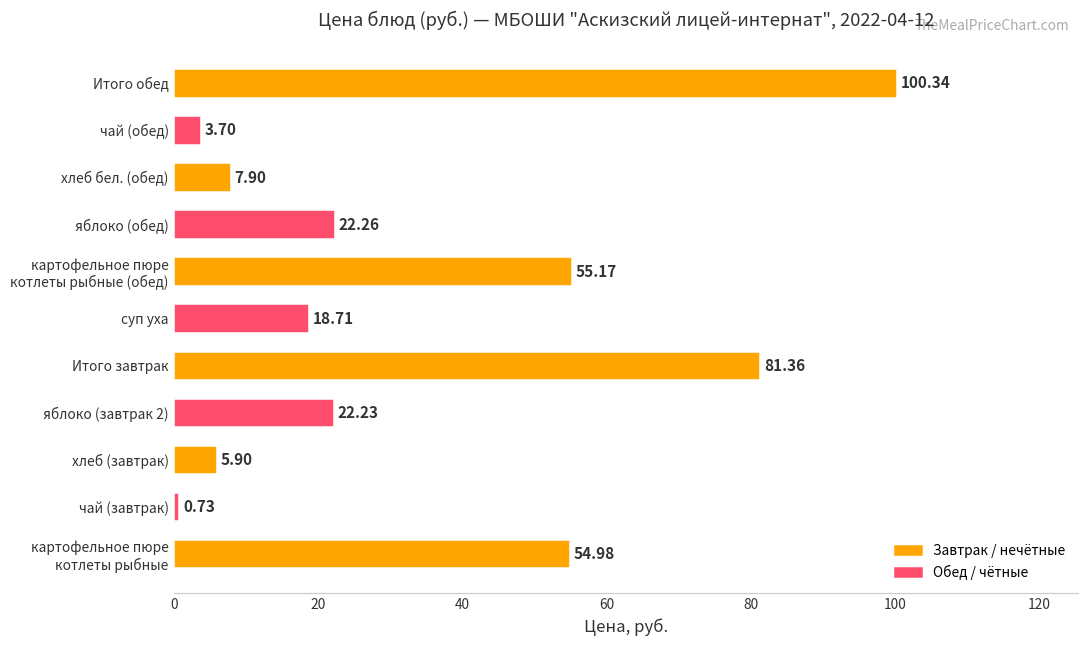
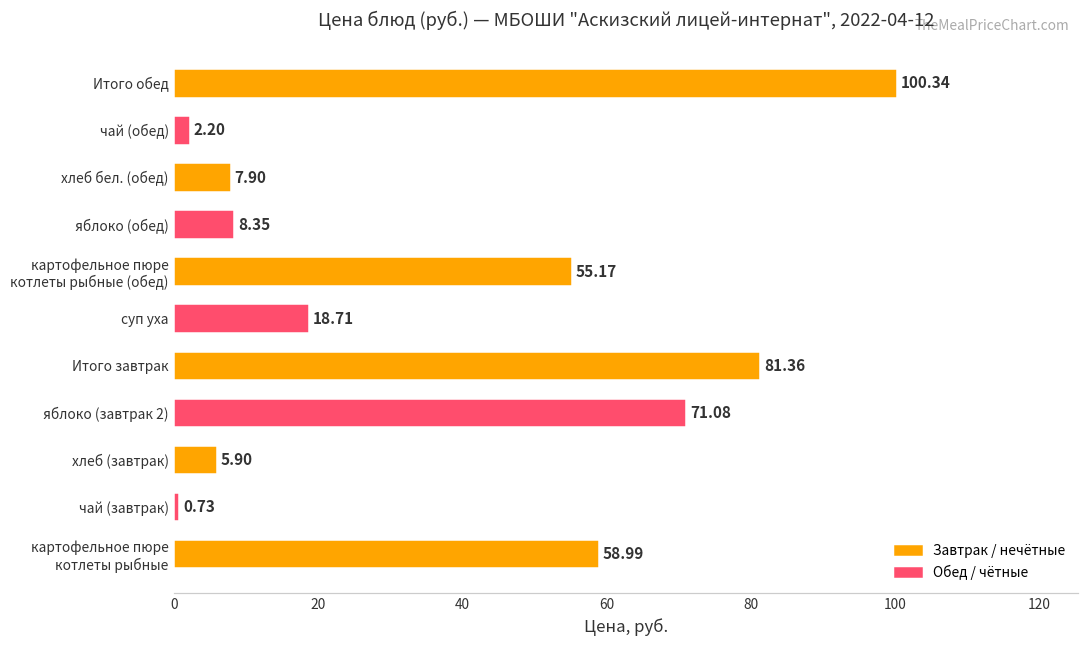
чай (обед): 3.70 -> 2.20
яблоко (обед): 22.26 -> 8.35
яблоко (завтрак 2): 22.23 -> 71.08
картофельное пюре котлеты рыбные: 54.98 -> 58.99
